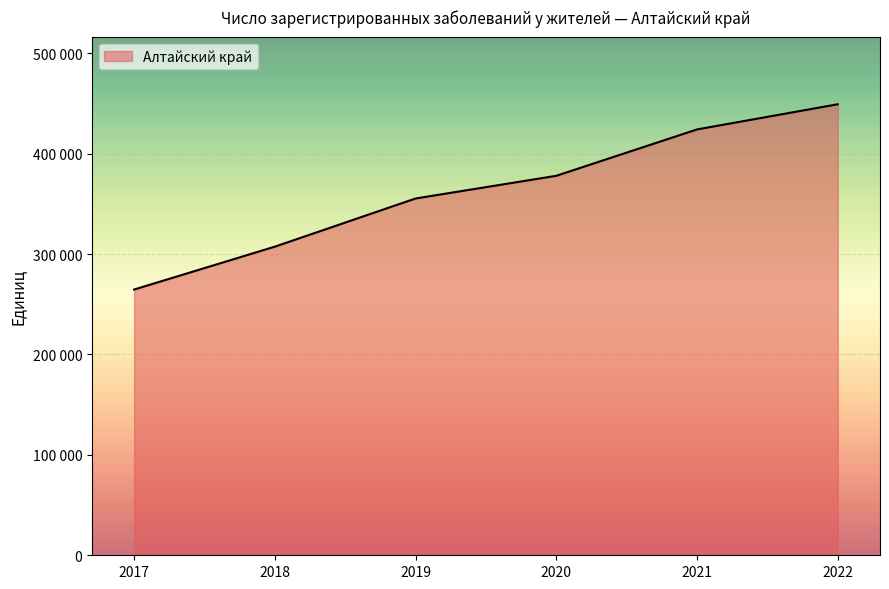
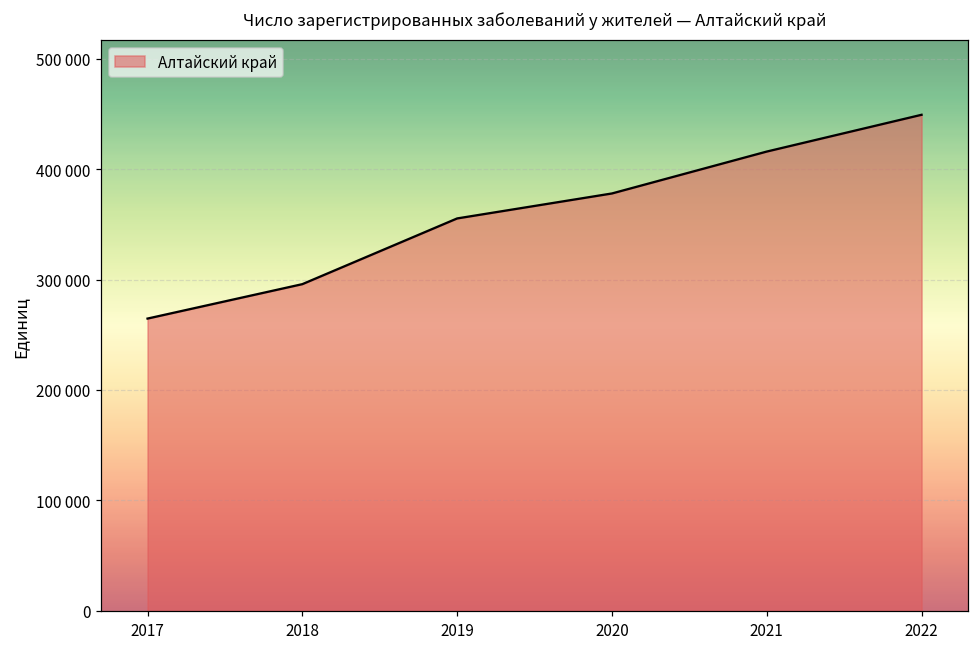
2018: 307000 -> 296000
2021: 424000 -> 416000
